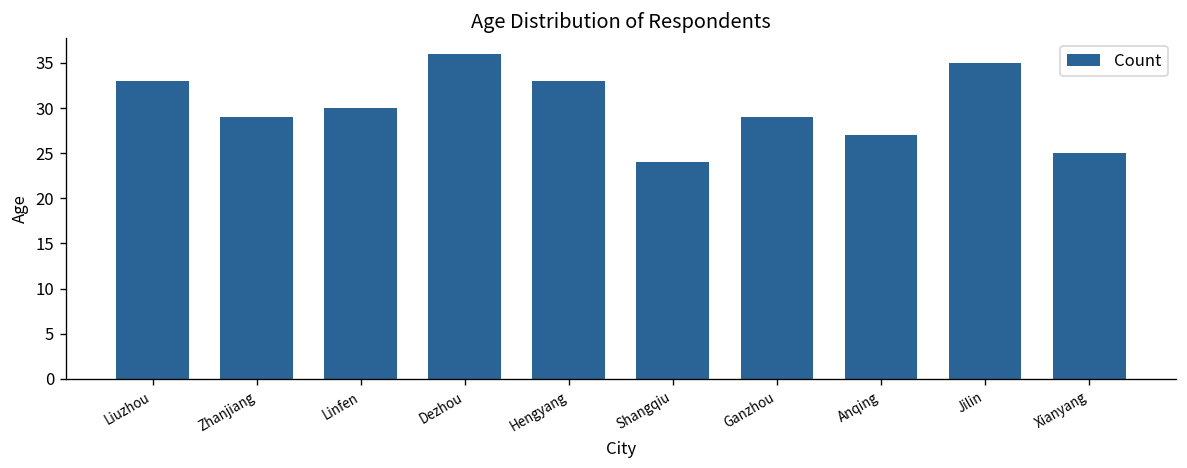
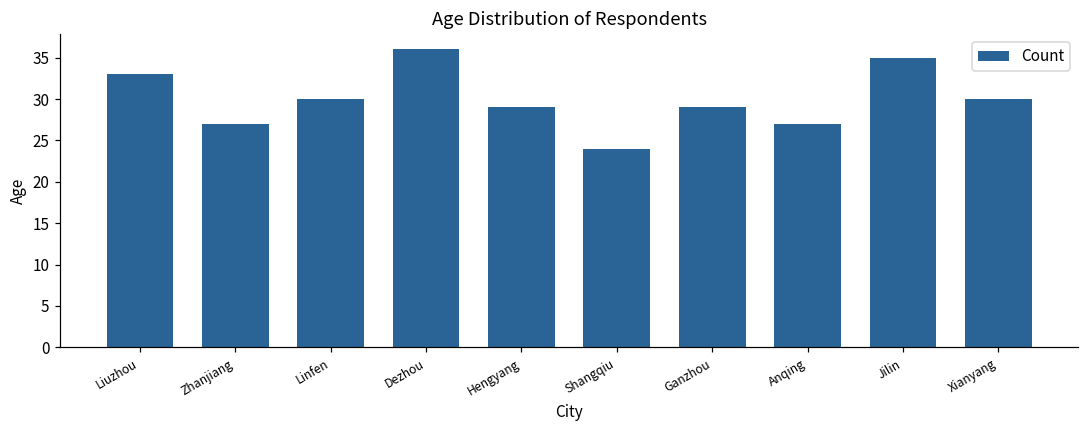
Zhanjiang: 29 -> 27
Hengyang: 33 -> 29
Xianyang: 25 -> 30
